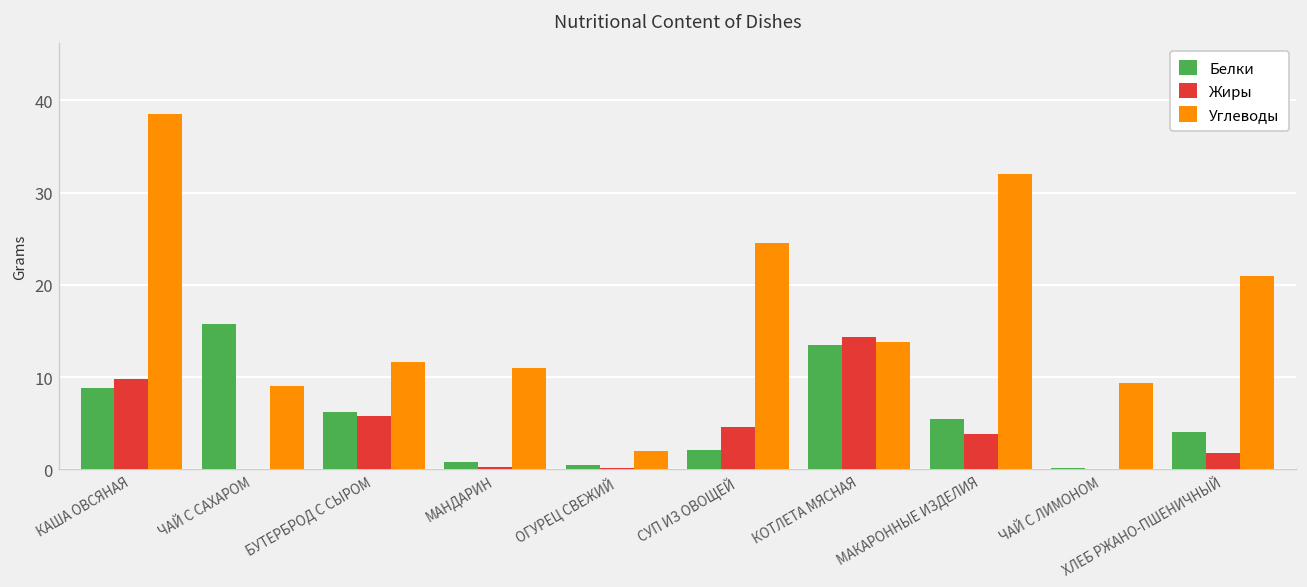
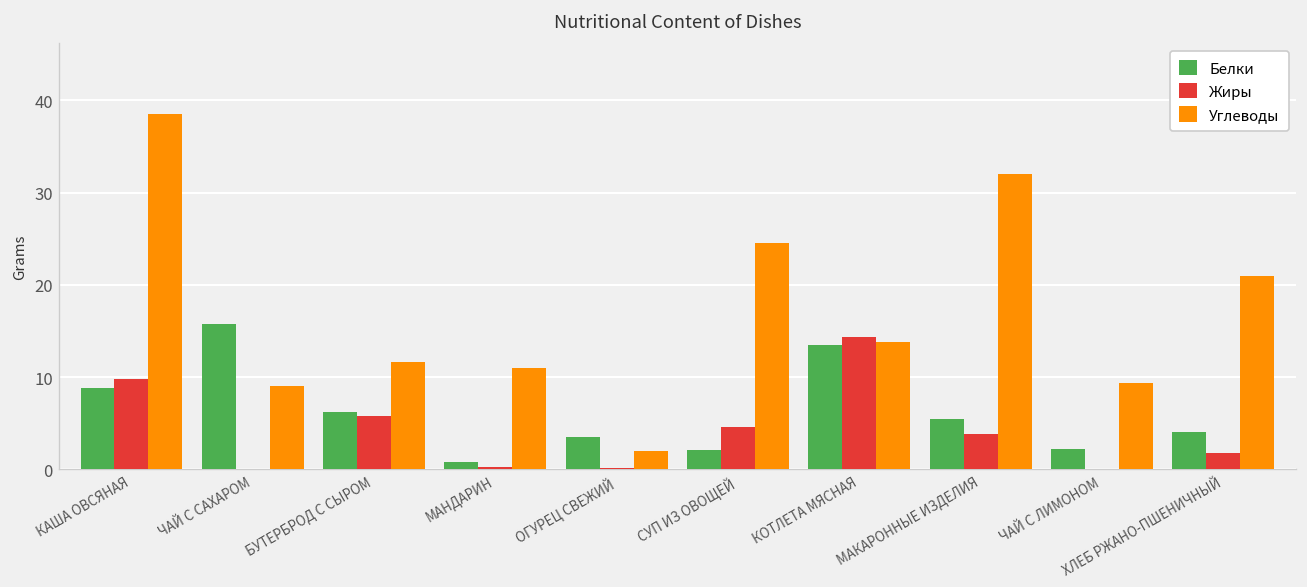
Белки, ОГУРЕЦ СВЕЖИЙ: 1 -> 4
Белки, ЧАЙ С ЛИМОНОМ: 0 -> 2
